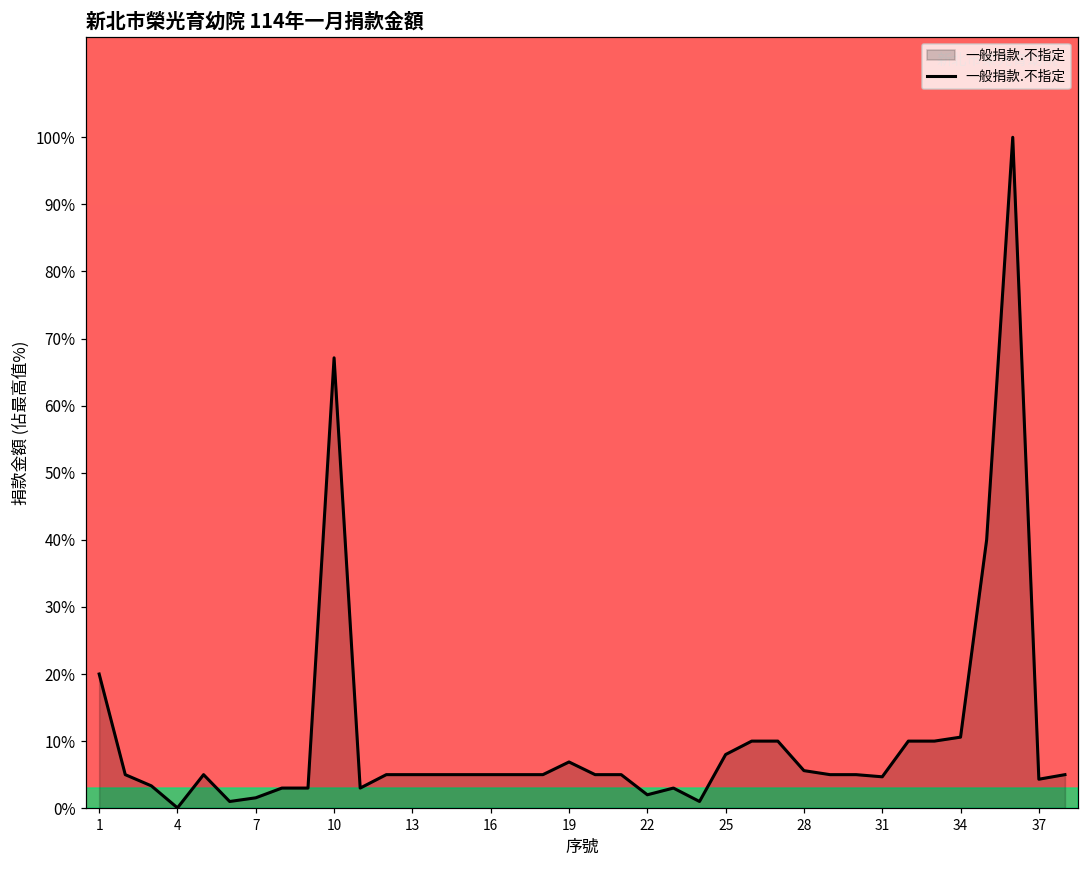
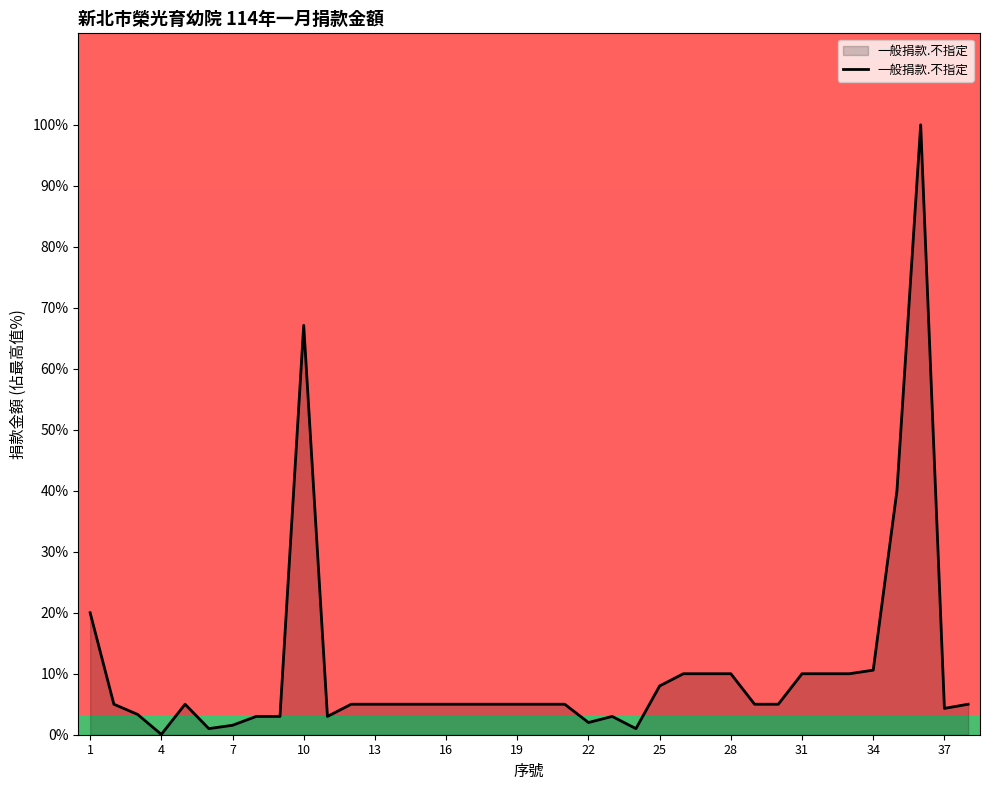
19: 7% -> 5%
28: 6% -> 10%
31: 5% -> 10%
